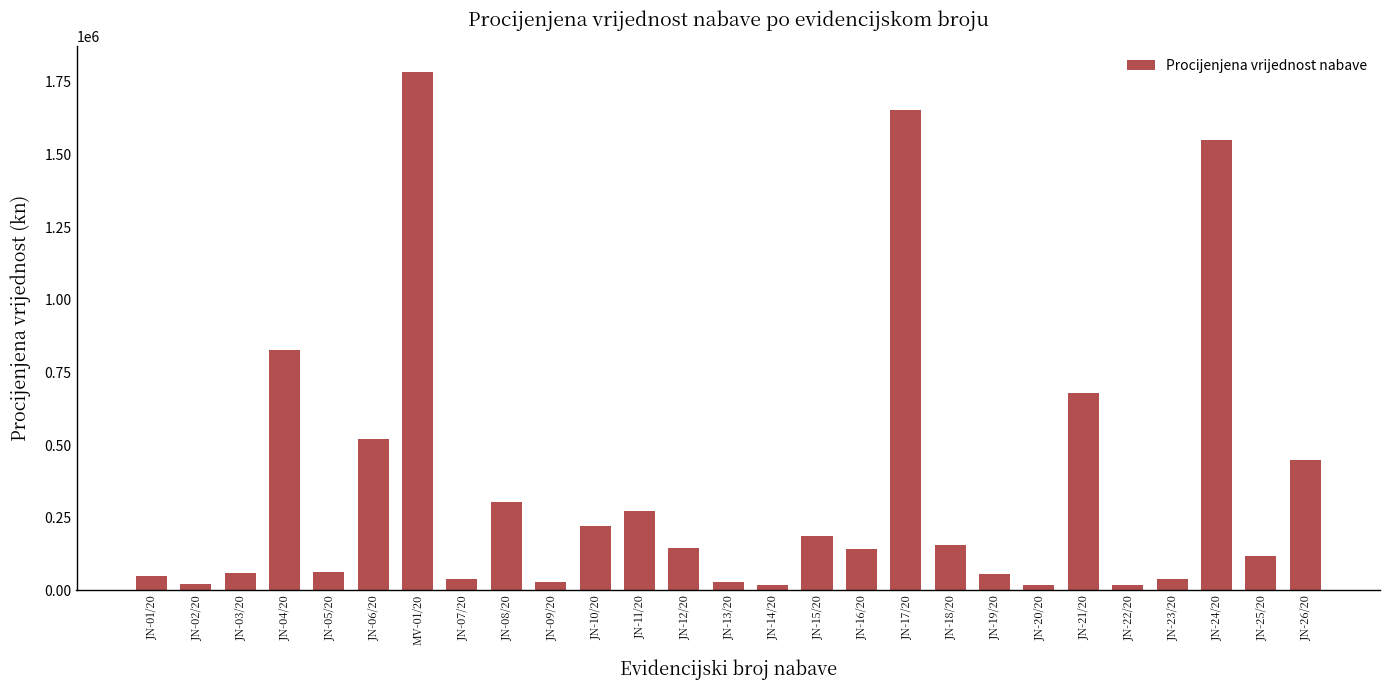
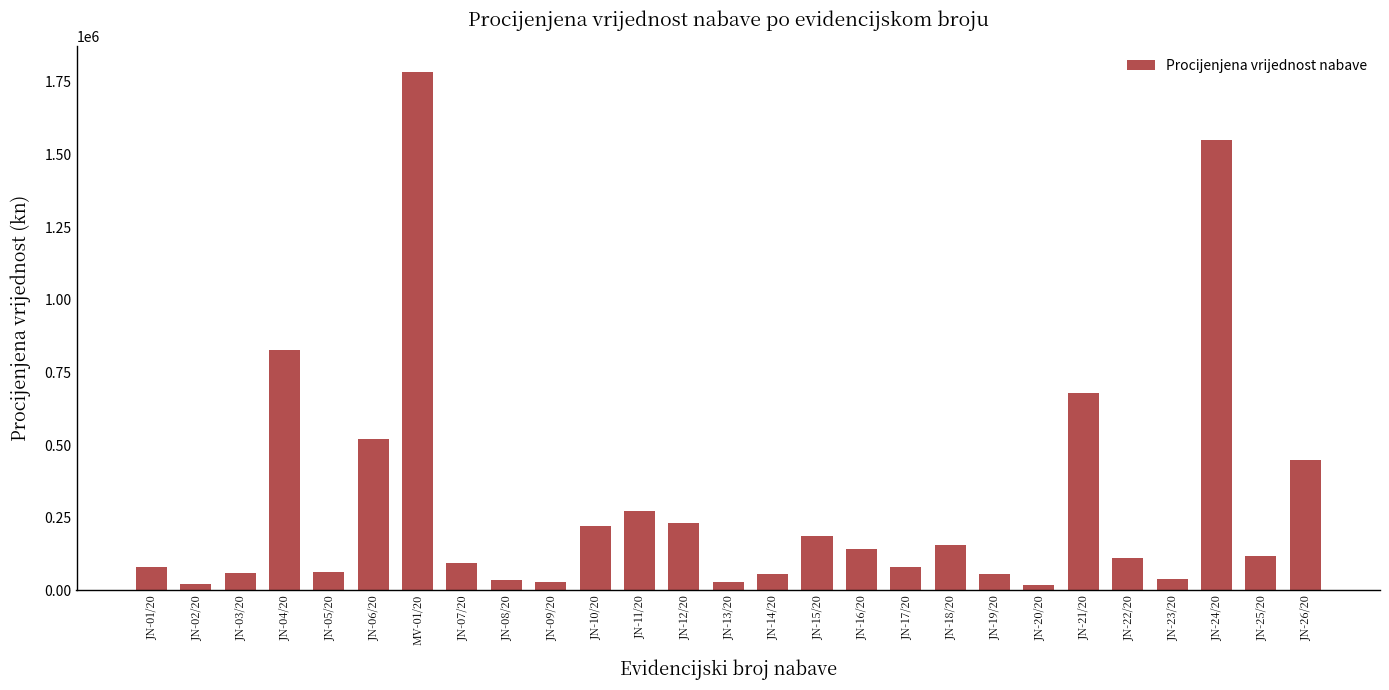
JN-01/20: 50000 -> 80000
JN-07/20: 40000 -> 100000
JN-08/20: 300000 -> 30000
JN-12/20: 150000 -> 230000
JN-14/20: 20000 -> 60000
JN-17/20: 1650000 -> 80000
JN-22/20: 20000 -> 110000
